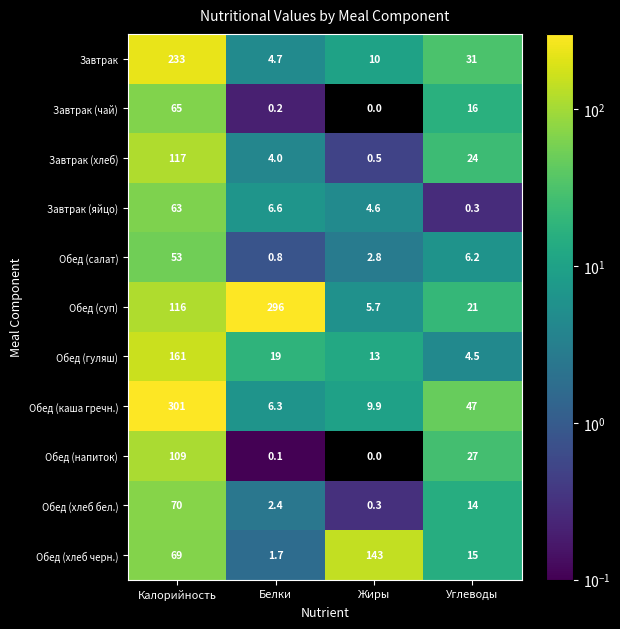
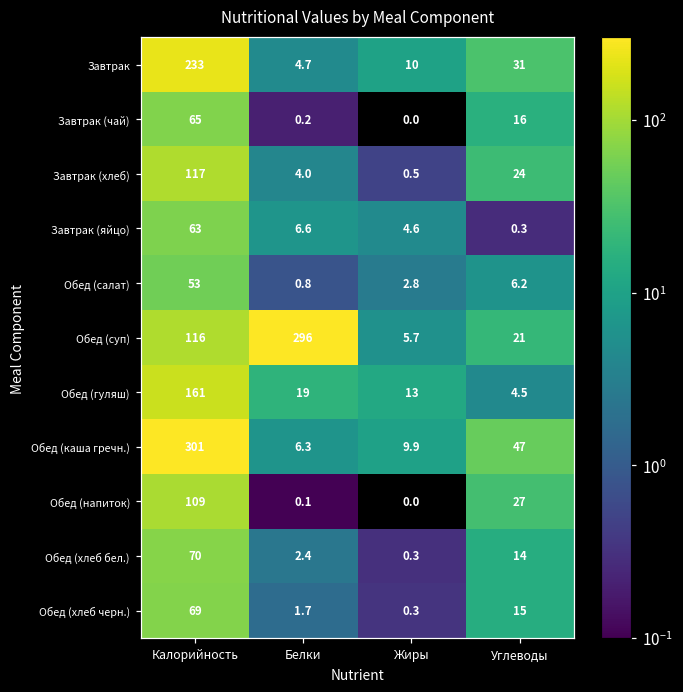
Обед (хлеб черн.), Жиры: 143 -> 0.3
